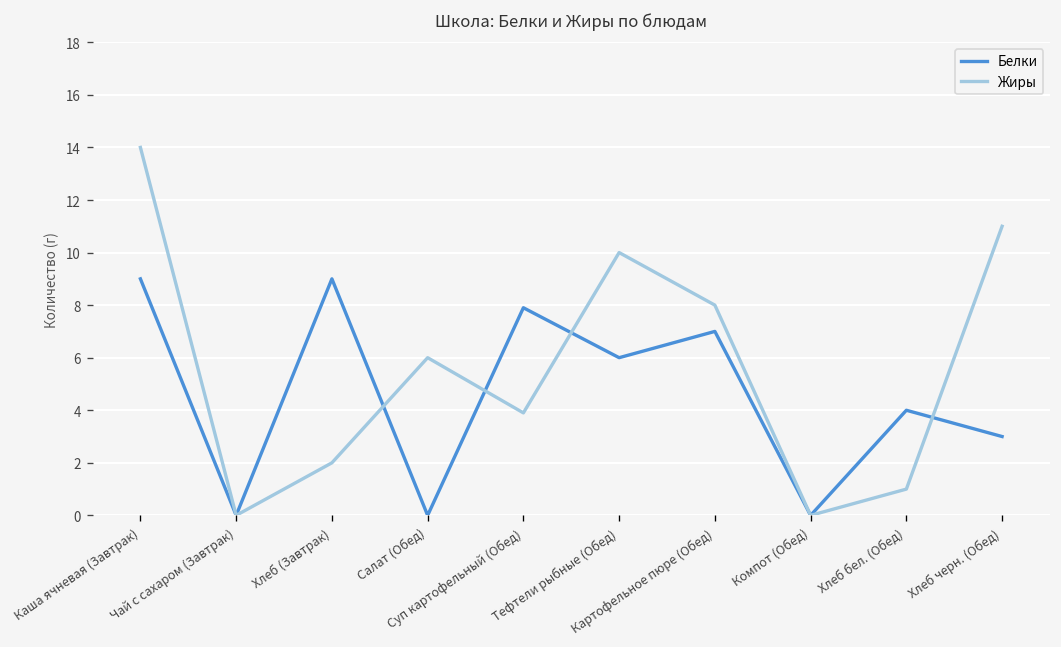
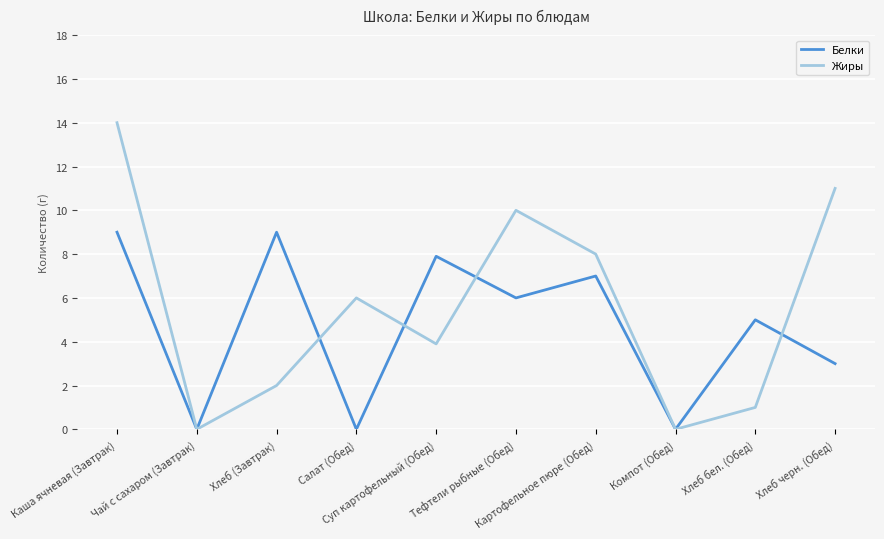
Белки, Хлеб бел. (Обед): 4 -> 5
